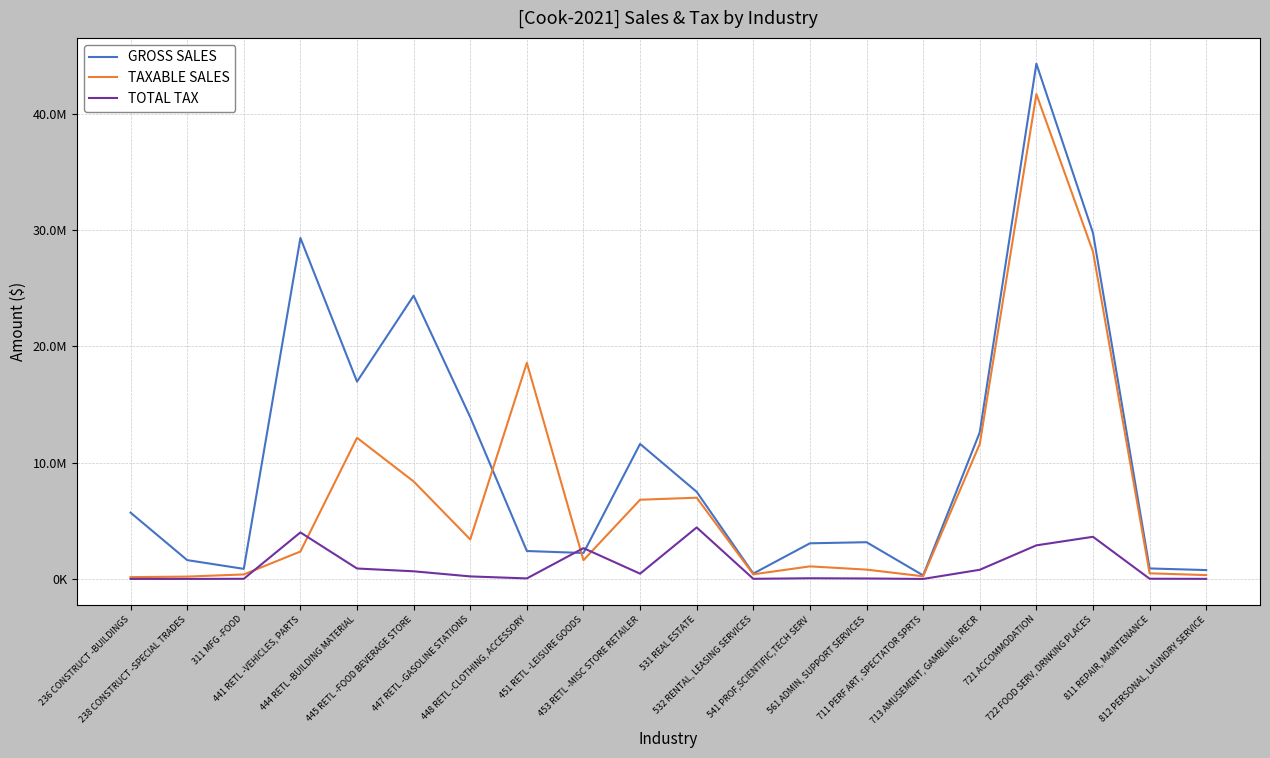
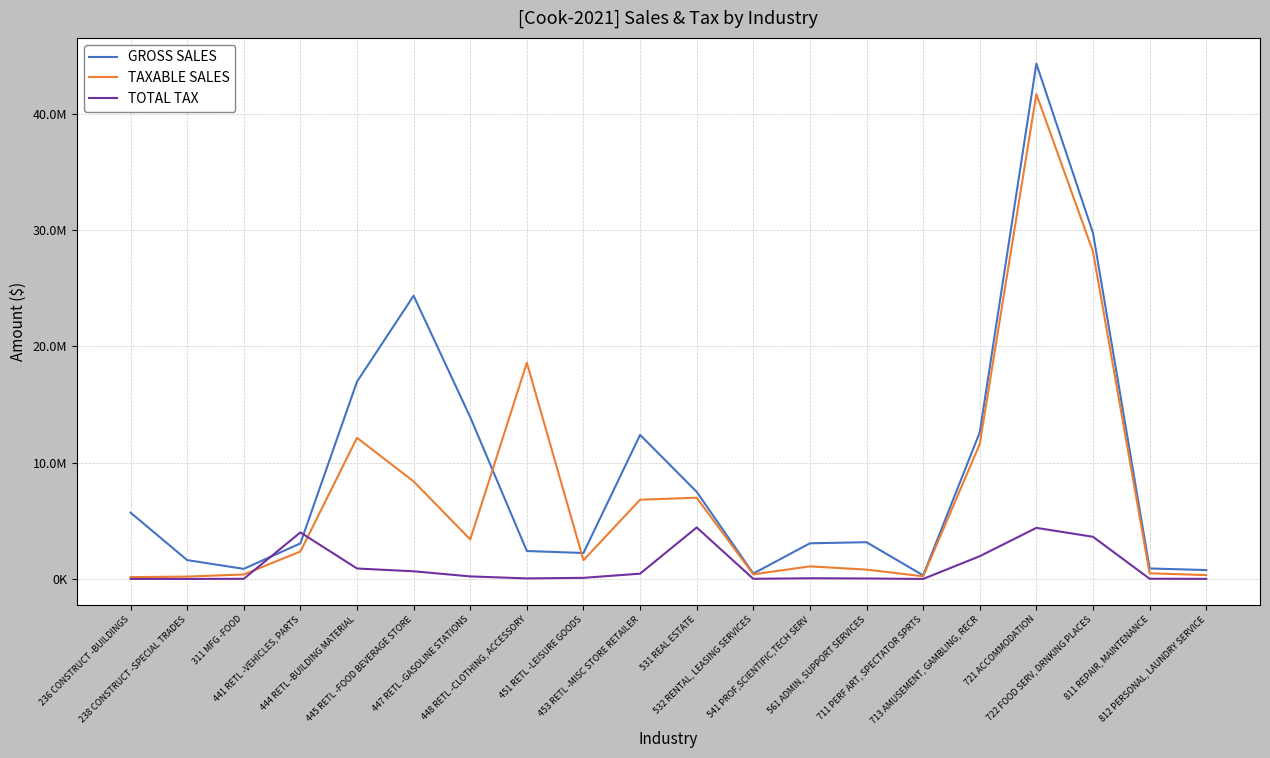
GROSS SALES, 441 RETL -VEHICLES, PARTS: 29300000 -> 3100000
TOTAL TAX, 451 RETL -LEISURE GOODS: 2700000 -> 100000
GROSS SALES, 453 RETL -MISC STORE RETAILER: 11600000 -> 12400000
TOTAL TAX, 713 AMUSEMENT, GAMBLING, RECR: 800000 -> 2000000
TOTAL TAX, 721 ACCOMMODATION: 2900000 -> 4400000
